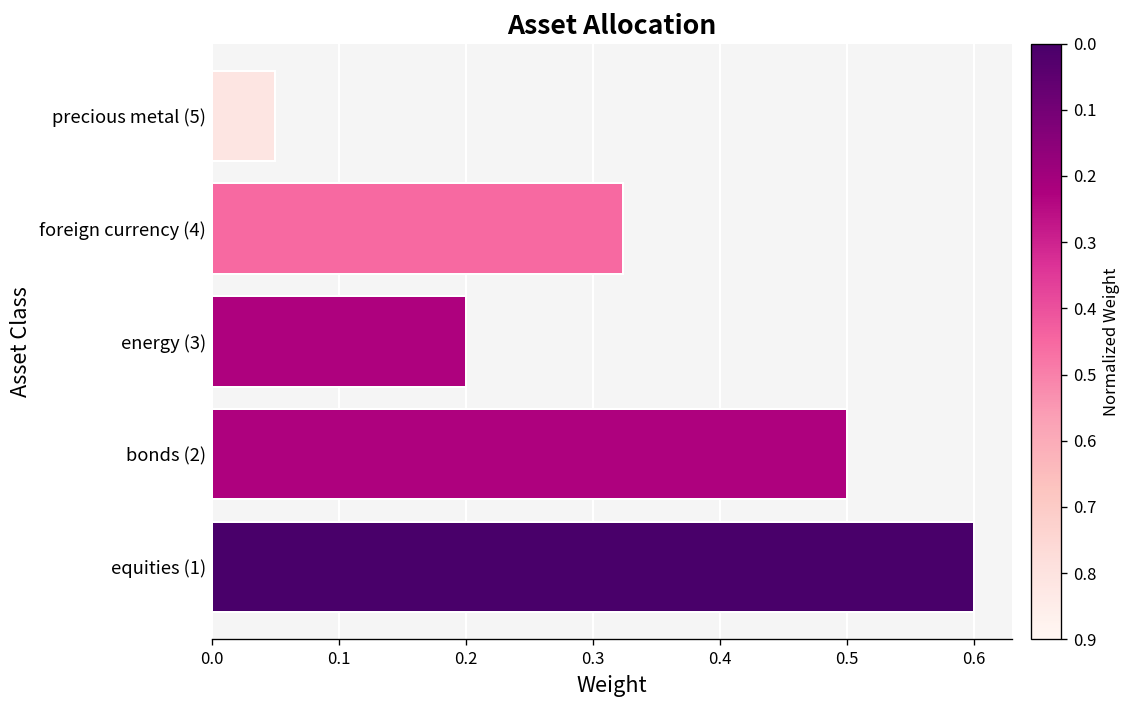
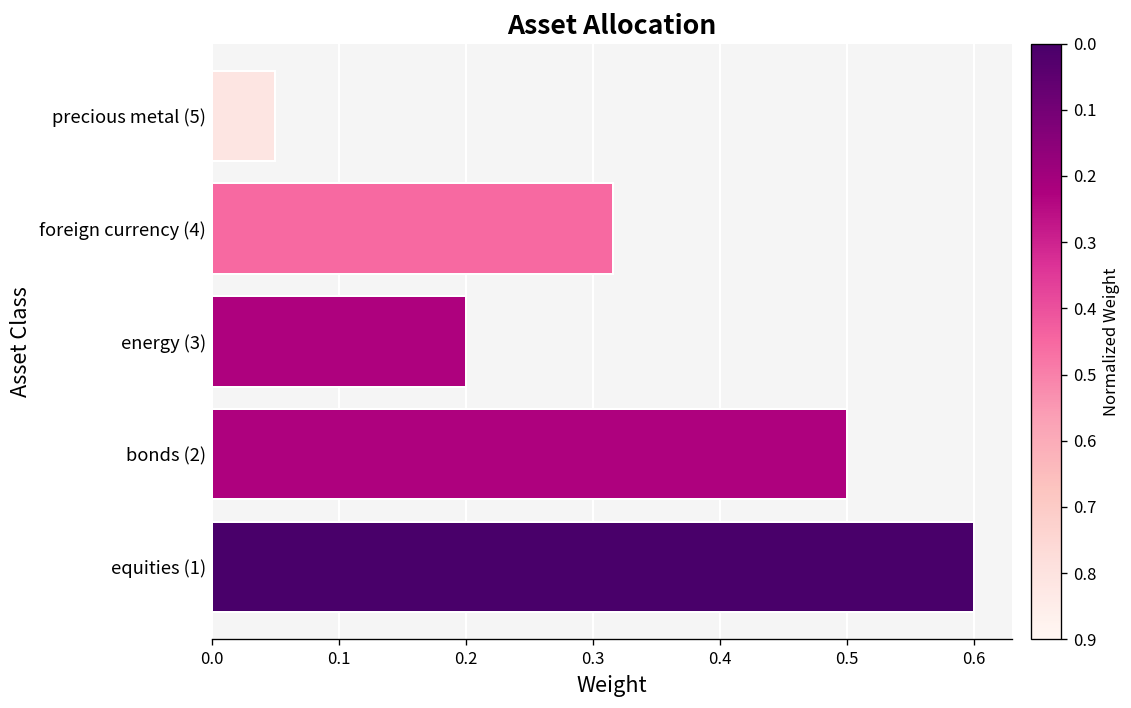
foreign currency (4): 0.324 -> 0.316
